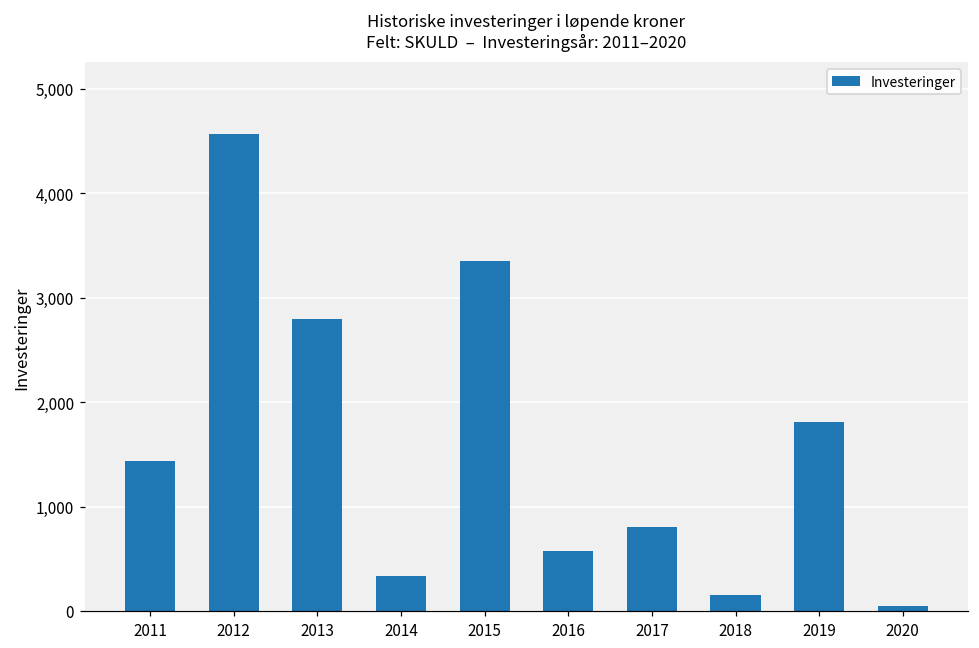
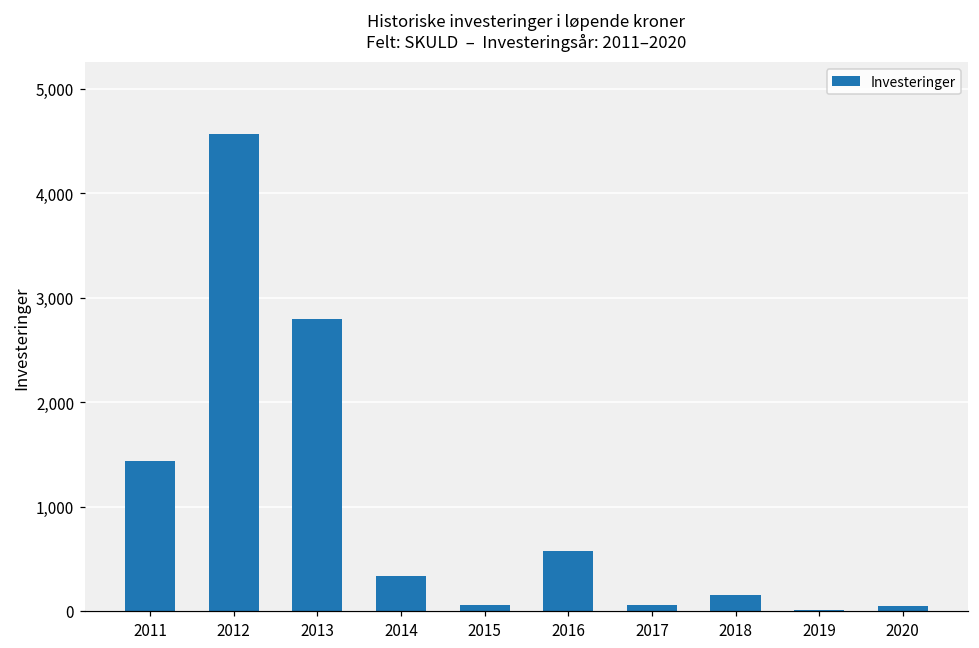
2015: 3,400 -> 100
2017: 800 -> 100
2019: 1,800 -> 0
